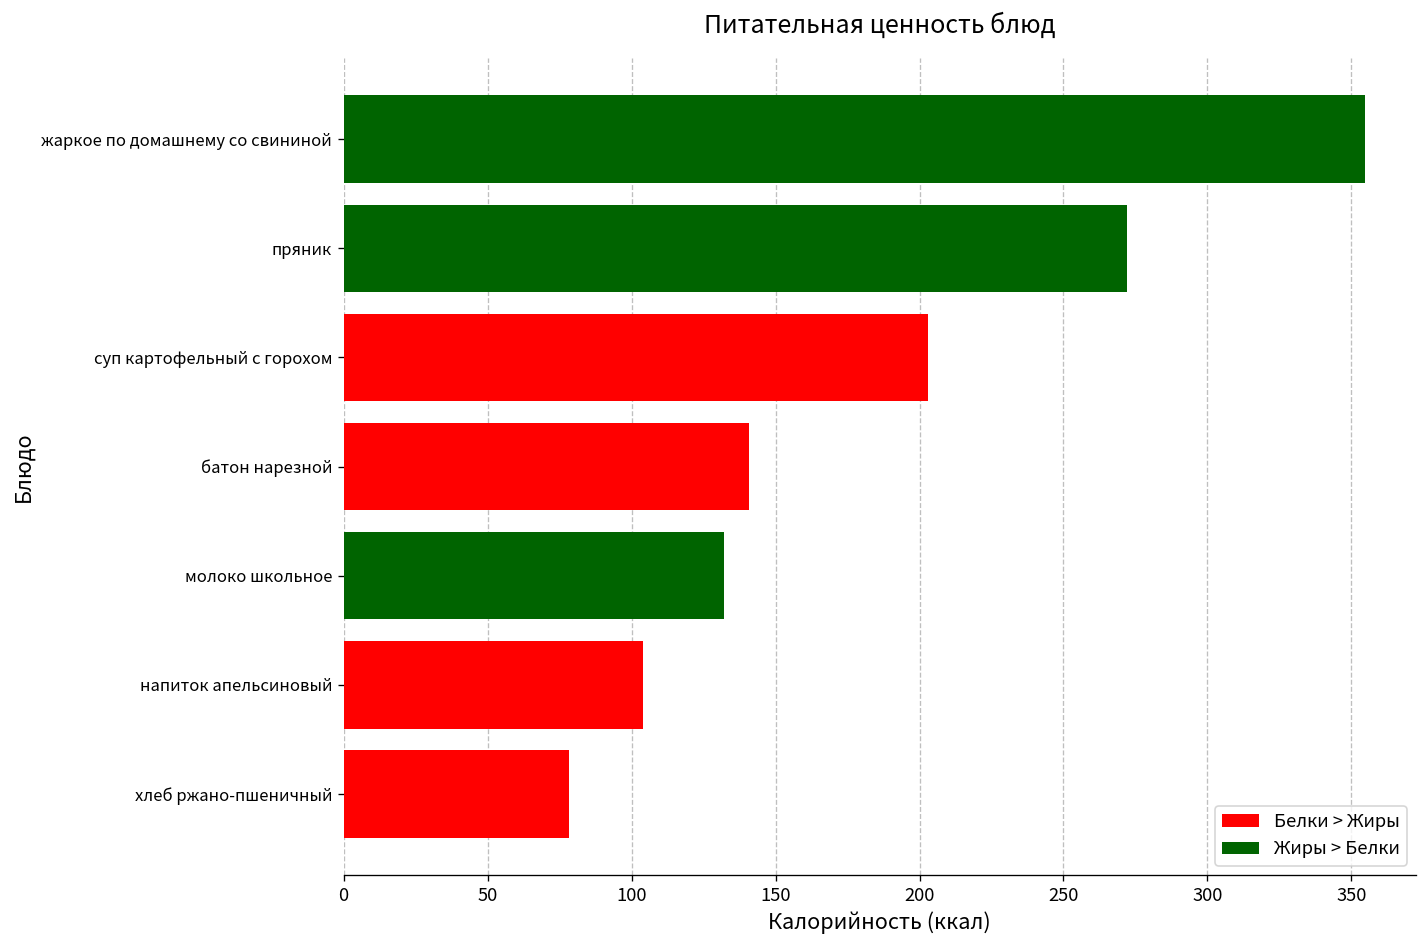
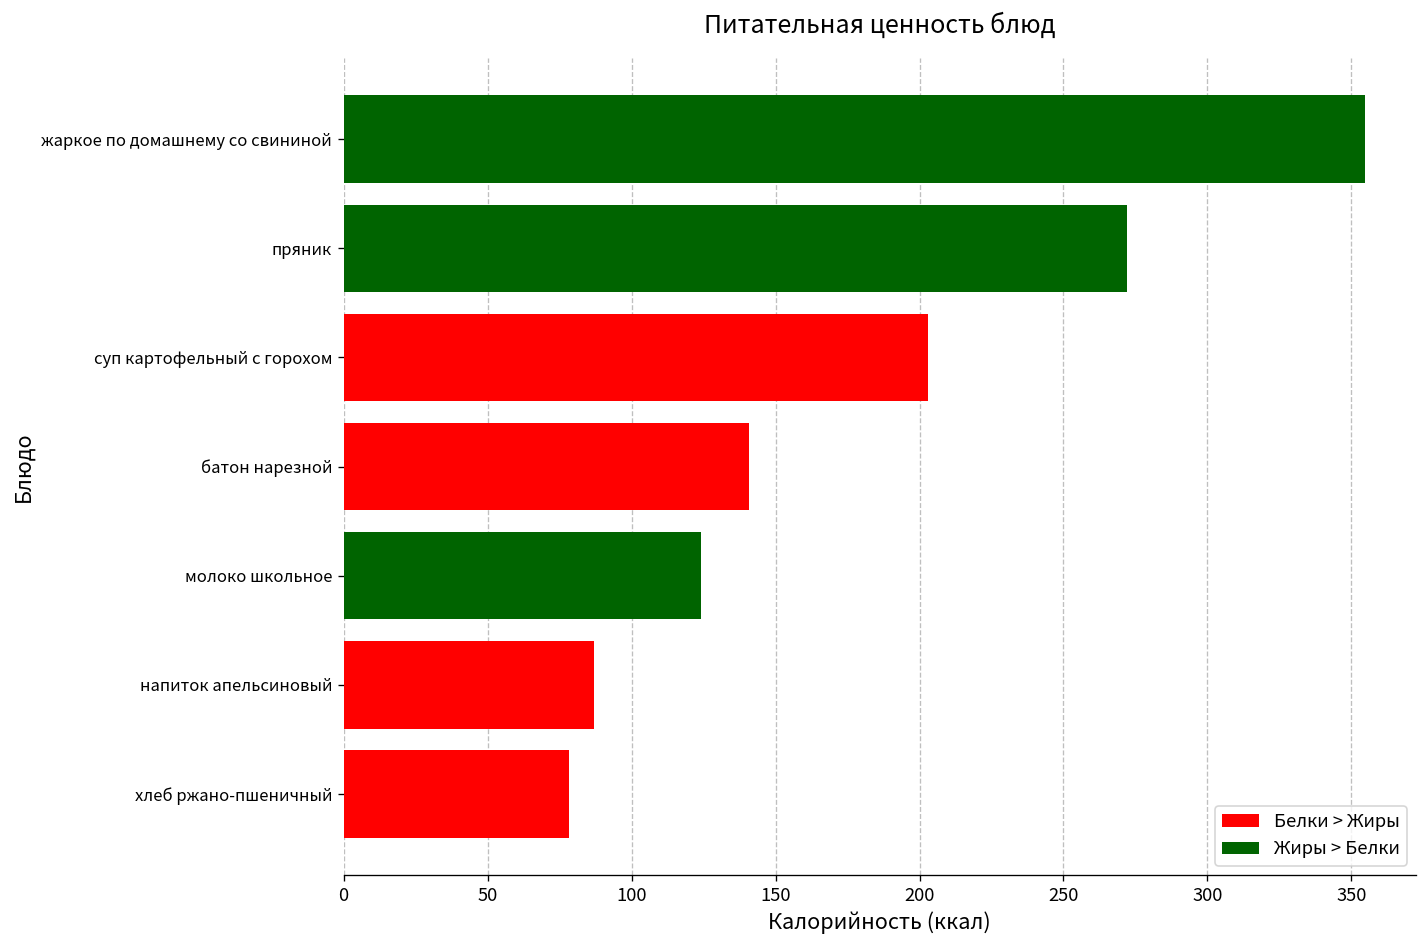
молоко школьное: 132 -> 124
напиток апельсиновый: 104 -> 87
